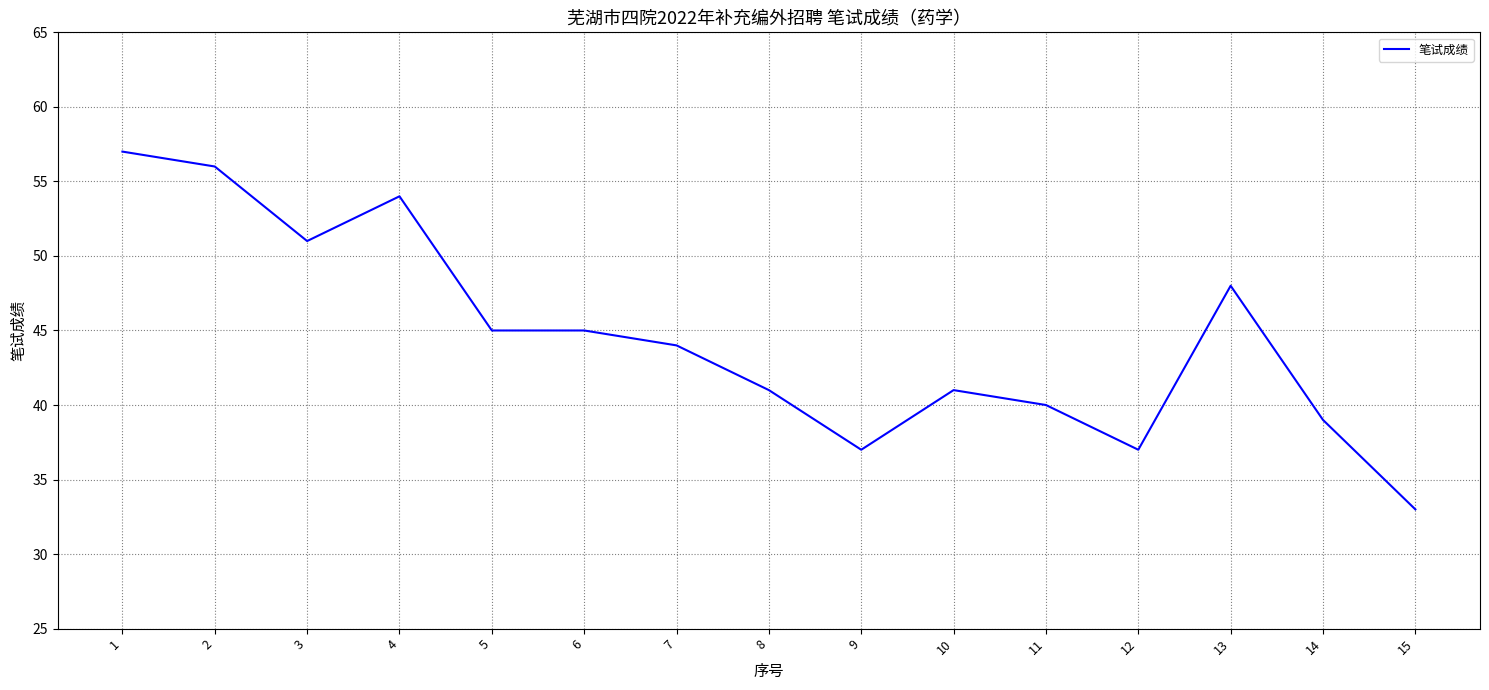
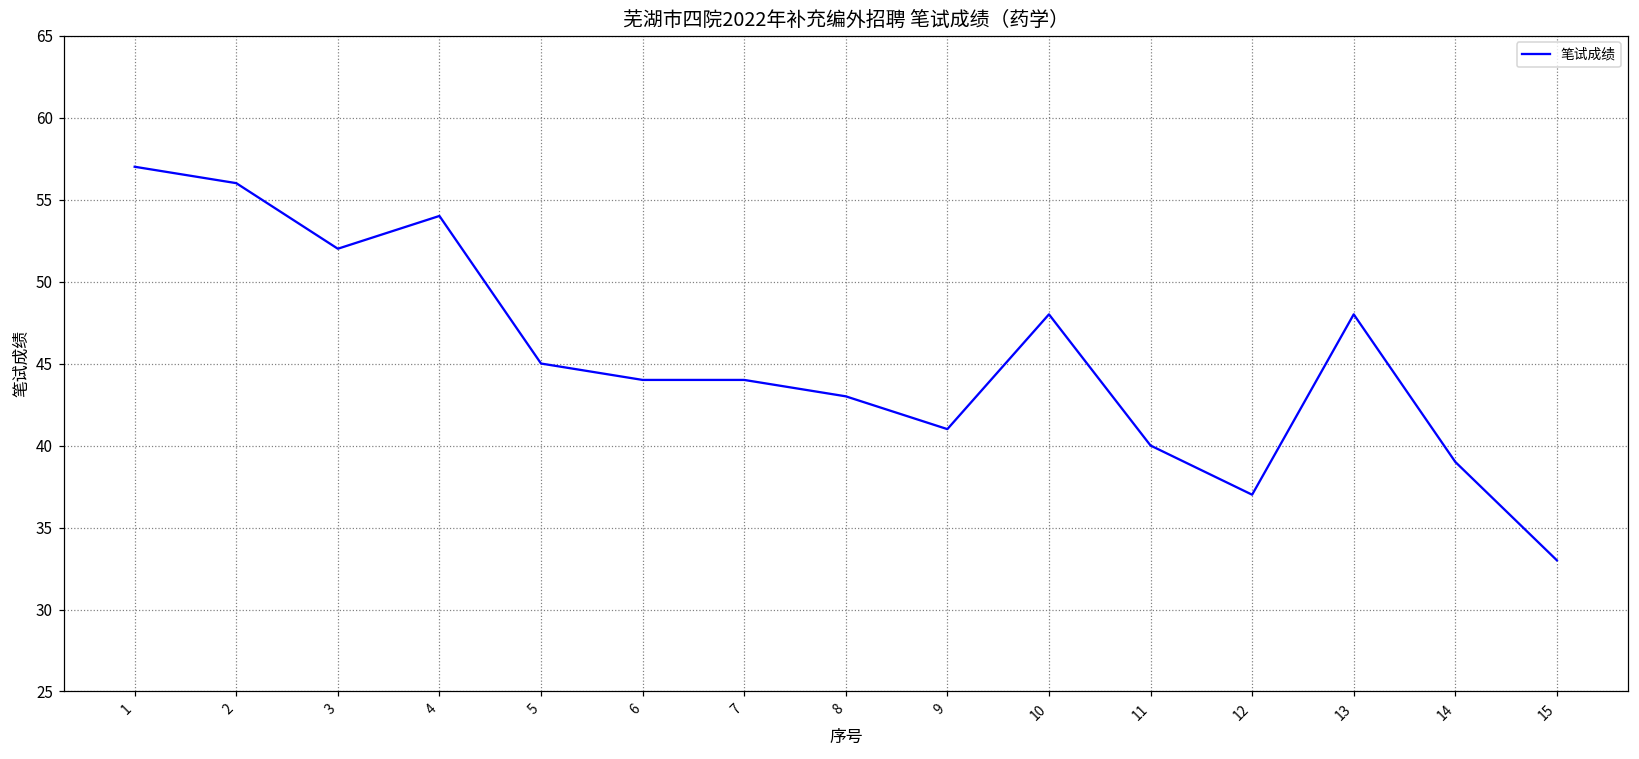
3: 51 -> 52
6: 45 -> 44
8: 41 -> 43
9: 37 -> 41
10: 41 -> 48
